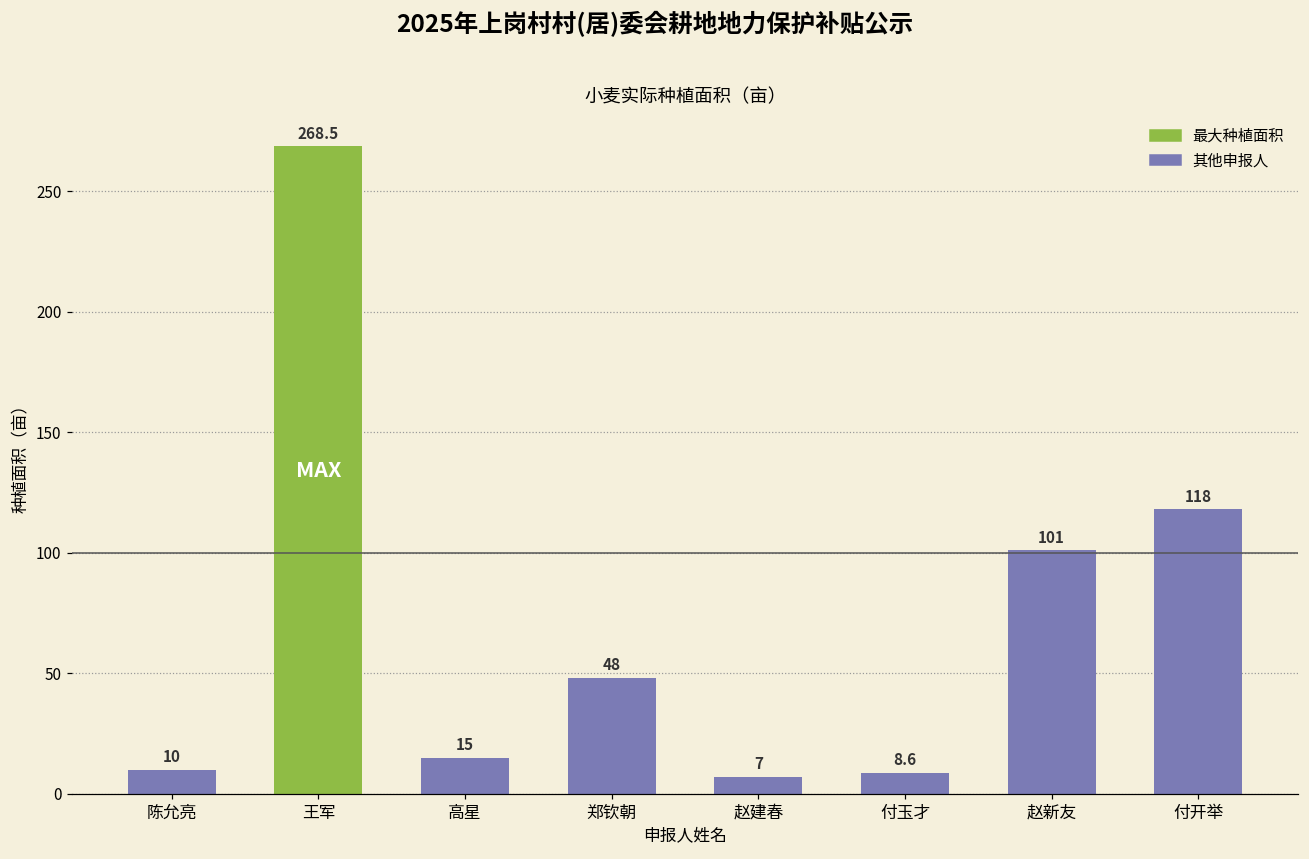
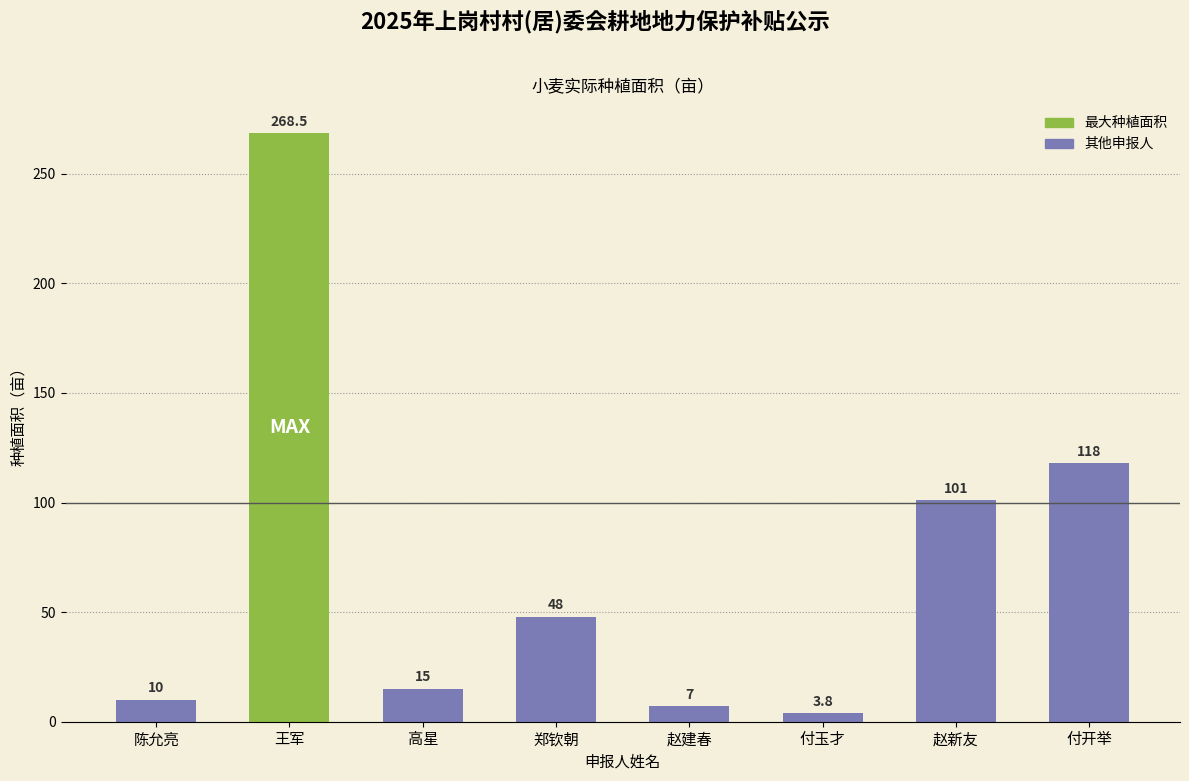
付玉才: 8.6 -> 3.8
